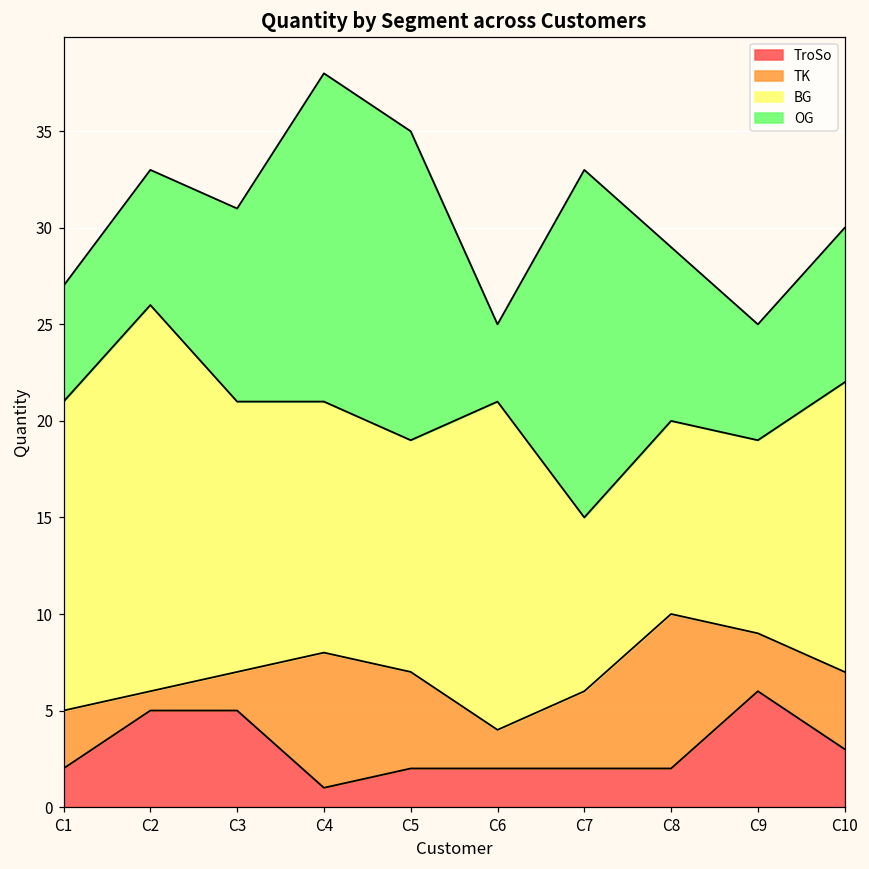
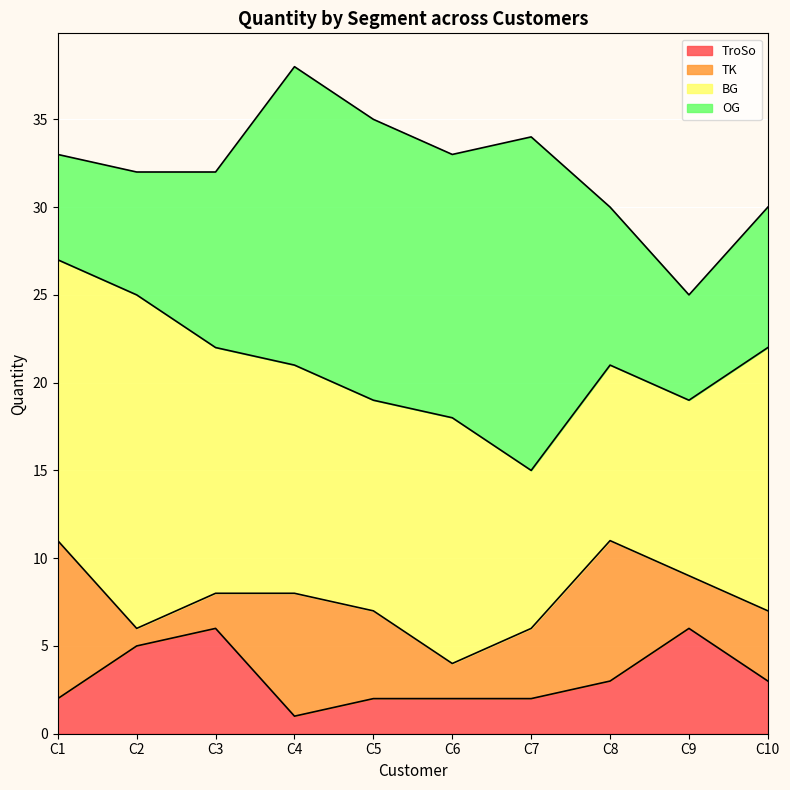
TK, C1: 3 -> 9
BG, C2: 20 -> 19
TroSo, C3: 5 -> 6
BG, C6: 17 -> 14
OG, C6: 4 -> 15
OG, C7: 18 -> 19
TroSo, C8: 2 -> 3
